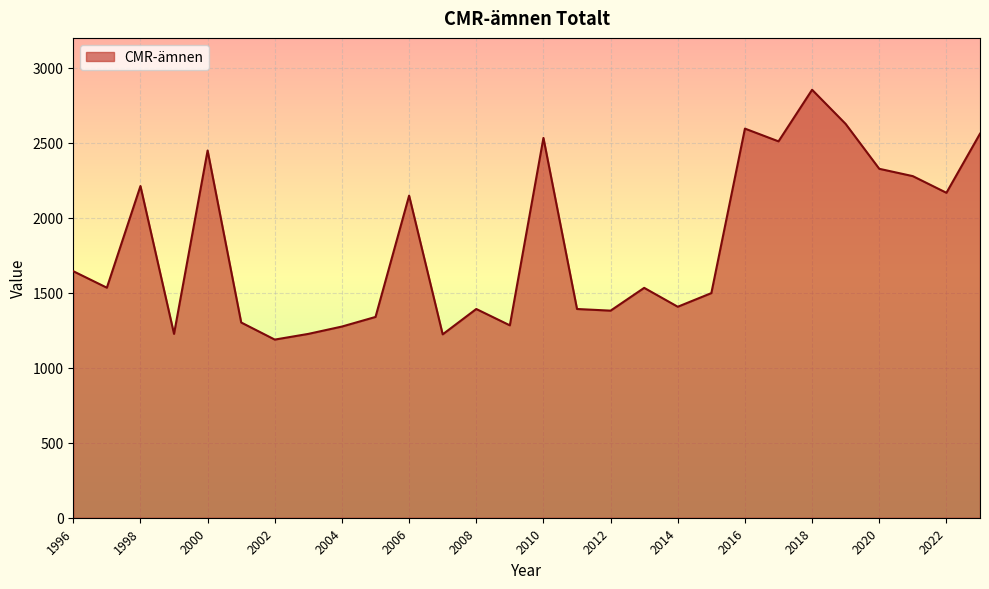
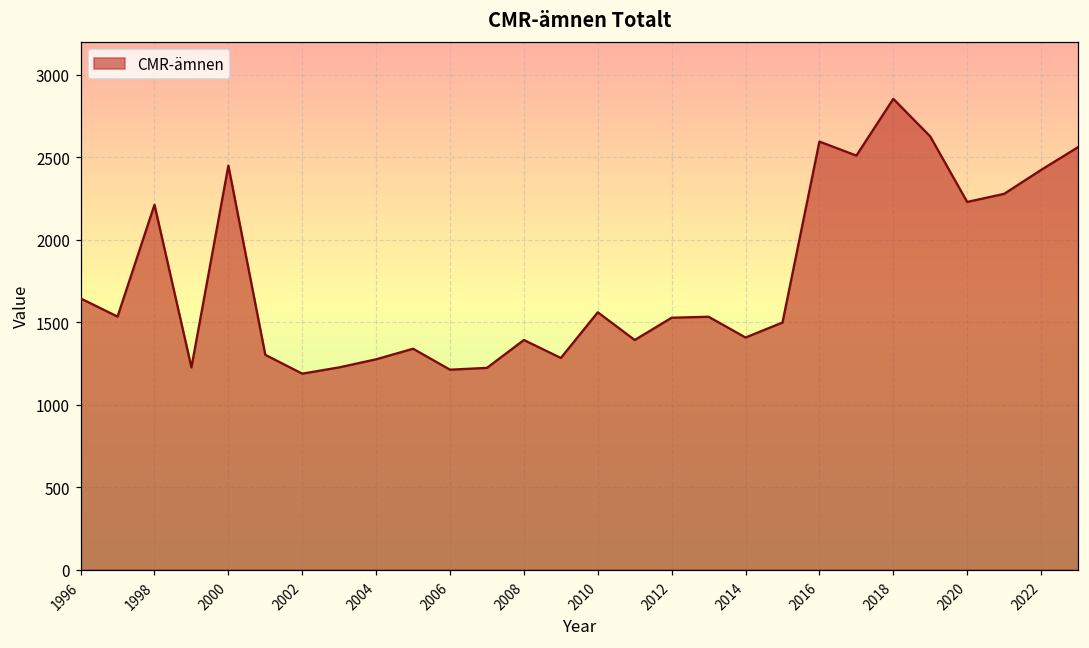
2006: 2150 -> 1210
2010: 2530 -> 1560
2012: 1380 -> 1530
2020: 2330 -> 2230
2022: 2170 -> 2420
